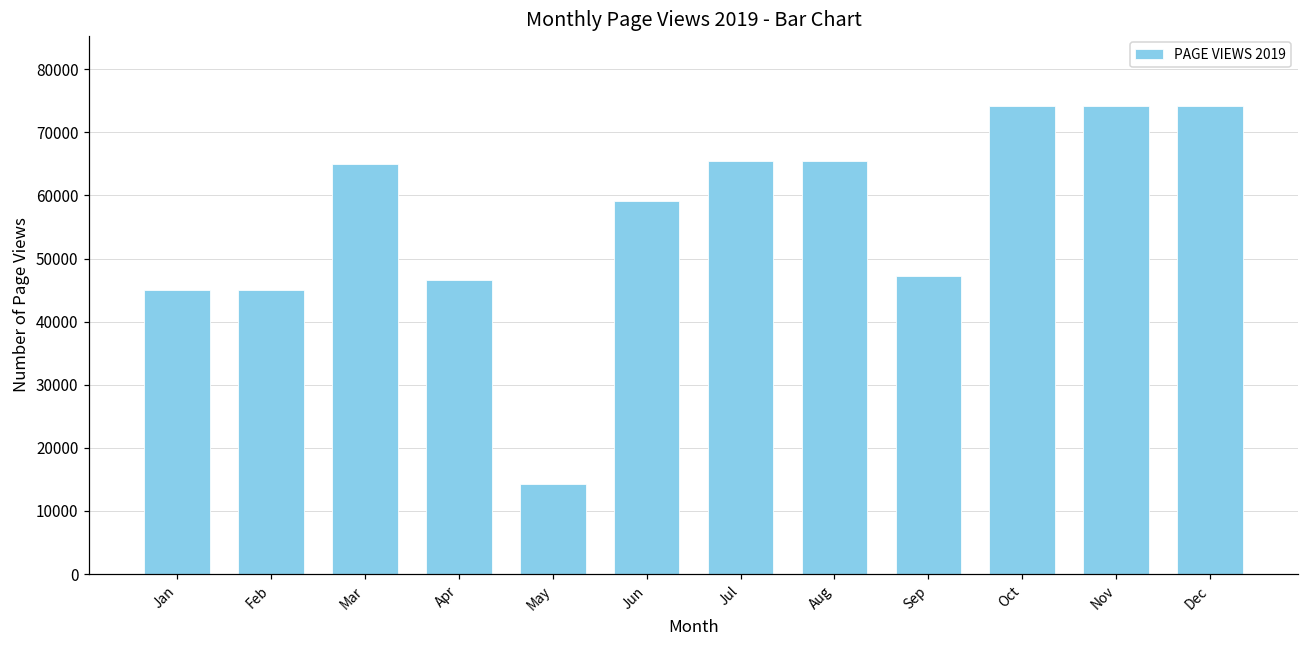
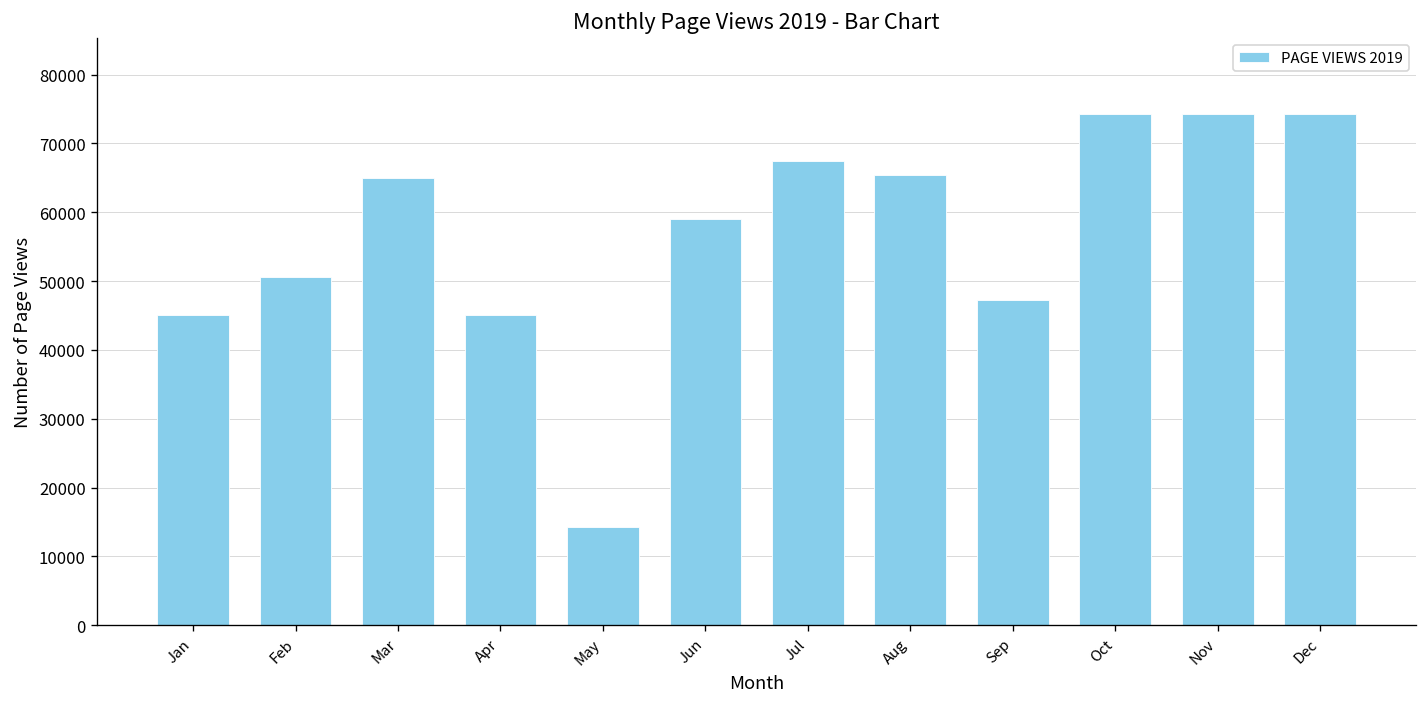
Feb: 45000 -> 51000
Apr: 47000 -> 45000
Jul: 65000 -> 68000
